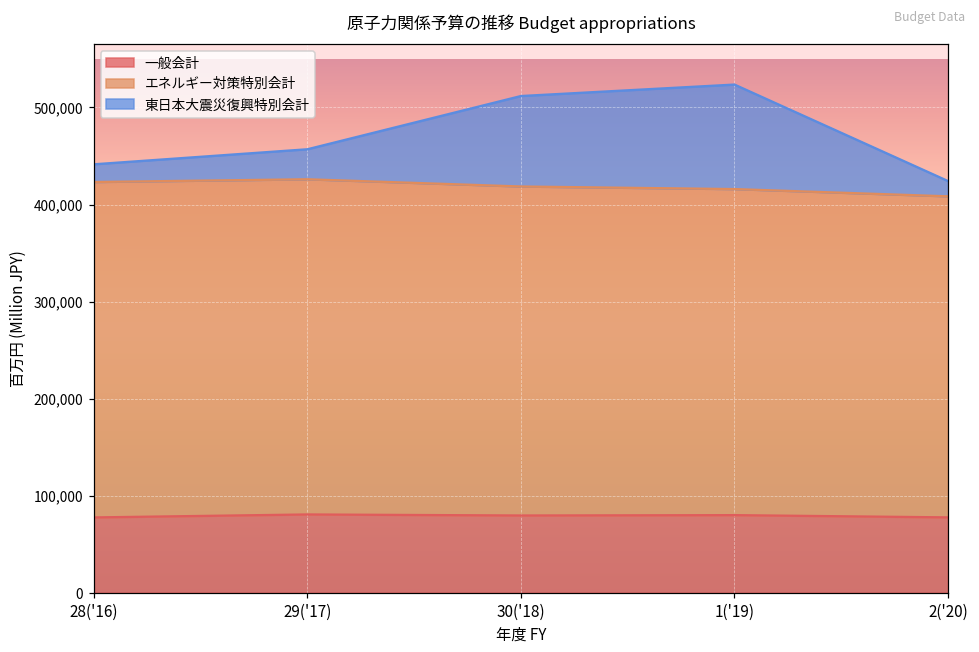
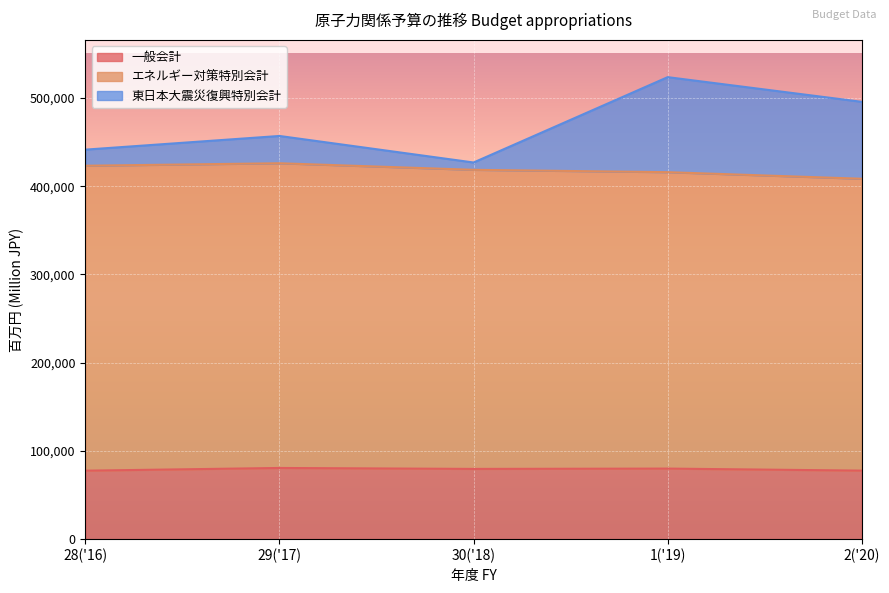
東日本大震災復興特別会計, 30('18): 90,000 -> 10,000
東日本大震災復興特別会計, 2('20): 20,000 -> 90,000
